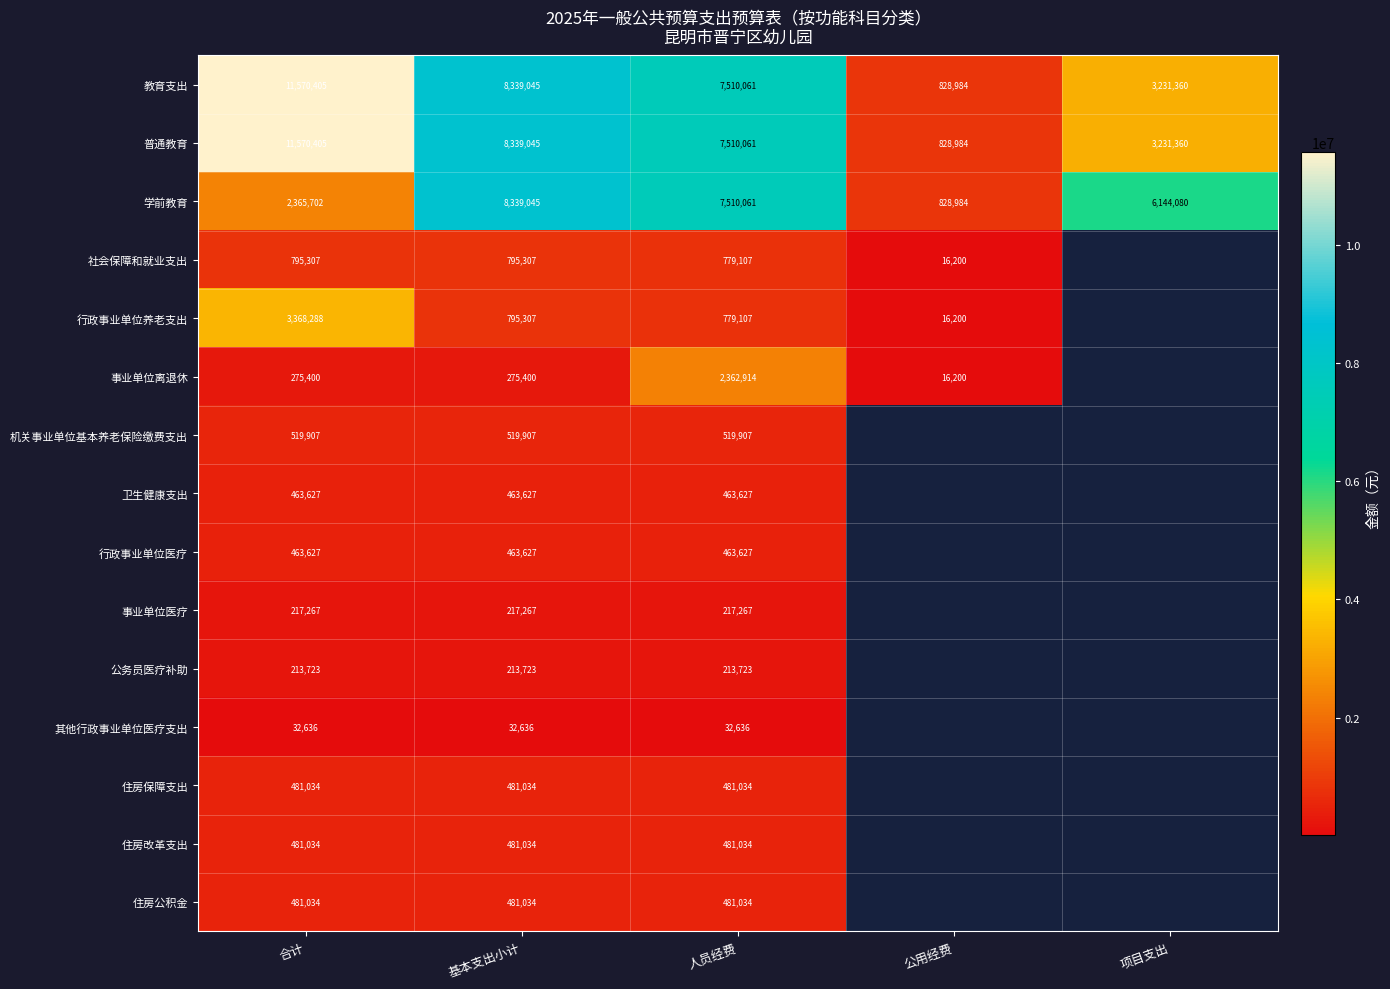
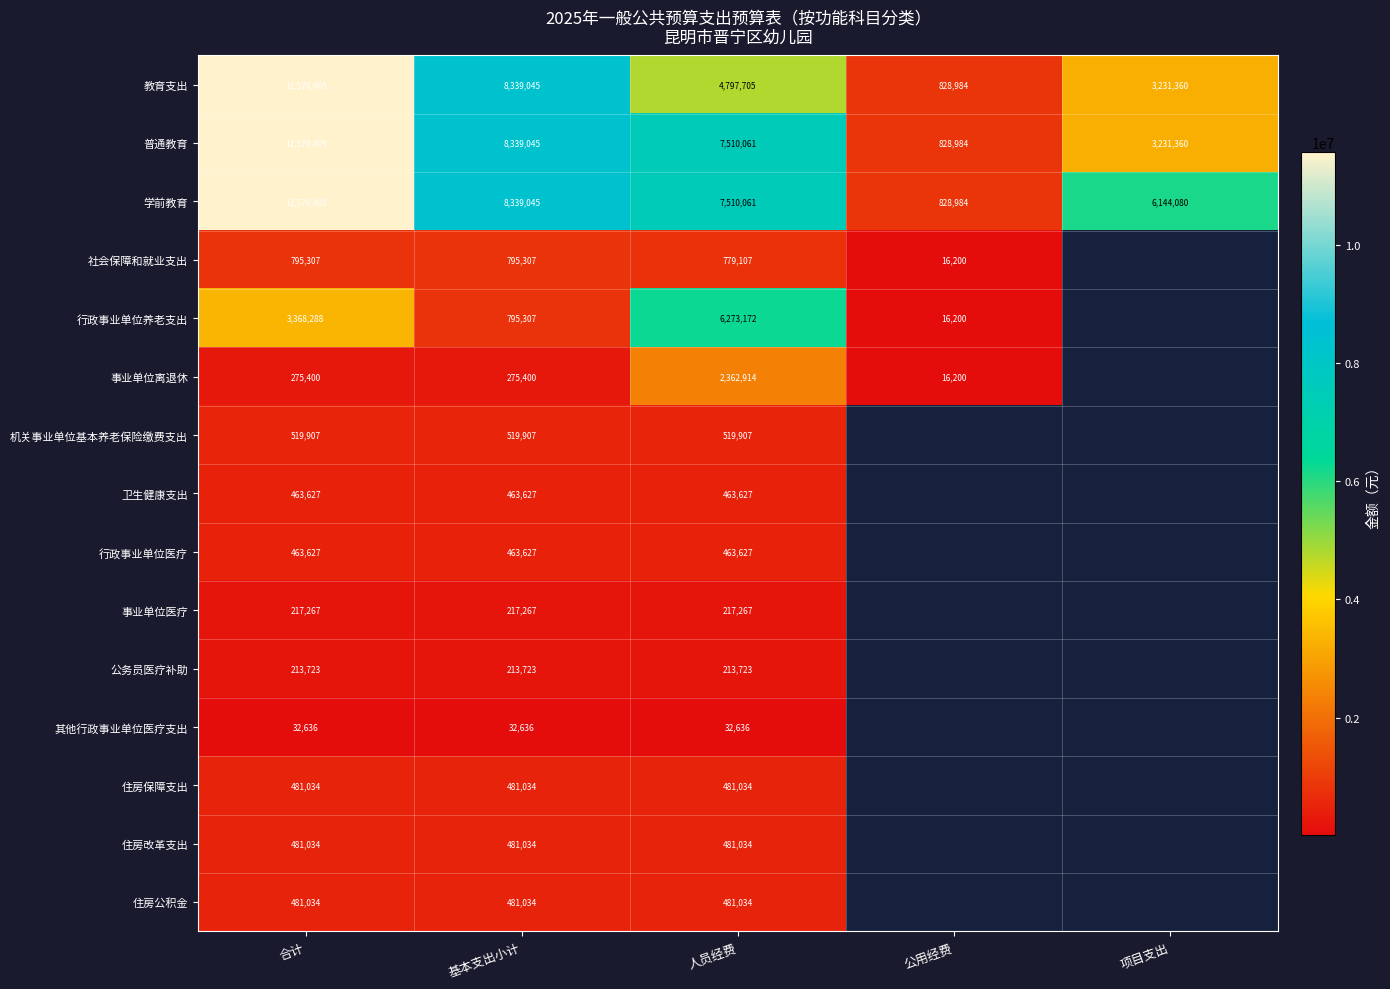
教育支出, 人员经费: 7,510,061 -> 4,797,705
学前教育, 合计: 2,365,702 -> 11,570,405
行政事业单位养老支出, 人员经费: 779,107 -> 6,273,172
